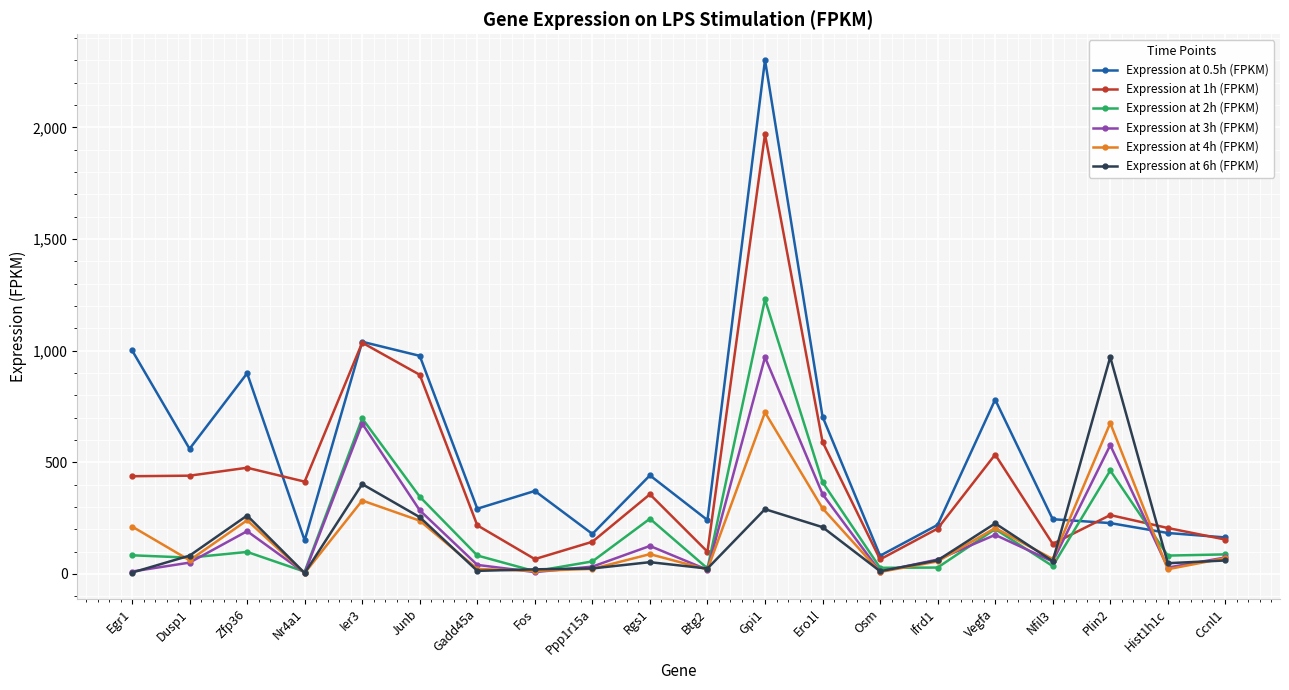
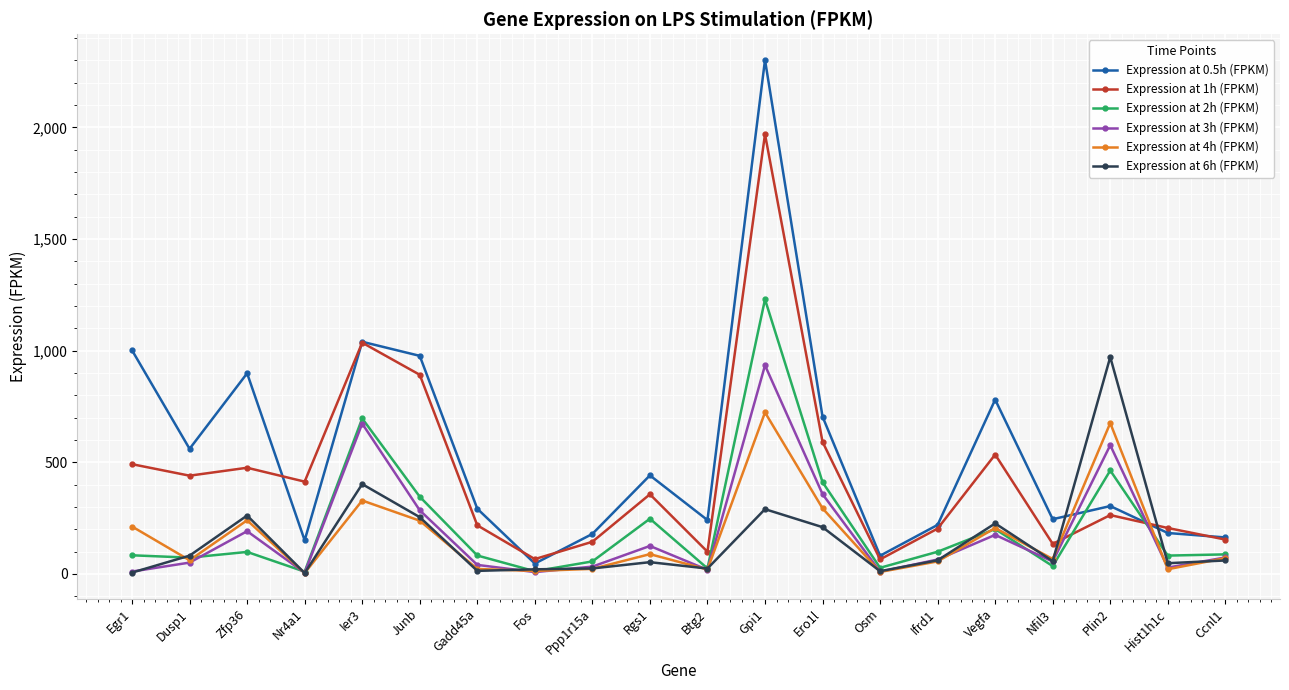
Expression at 1h (FPKM), Egr1: 440 -> 490
Expression at 0.5h (FPKM), Fos: 370 -> 50
Expression at 3h (FPKM), Gpi1: 970 -> 930
Expression at 2h (FPKM), Ifrd1: 30 -> 100
Expression at 0.5h (FPKM), Plin2: 230 -> 300
